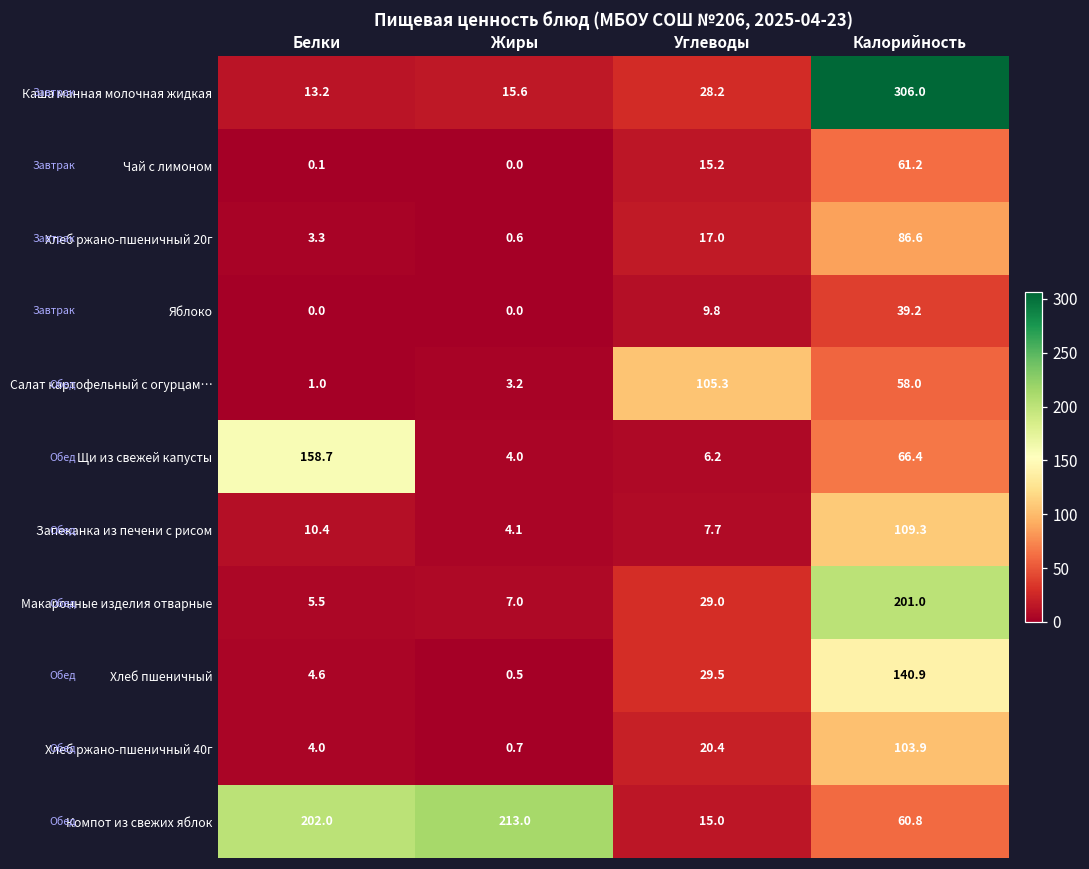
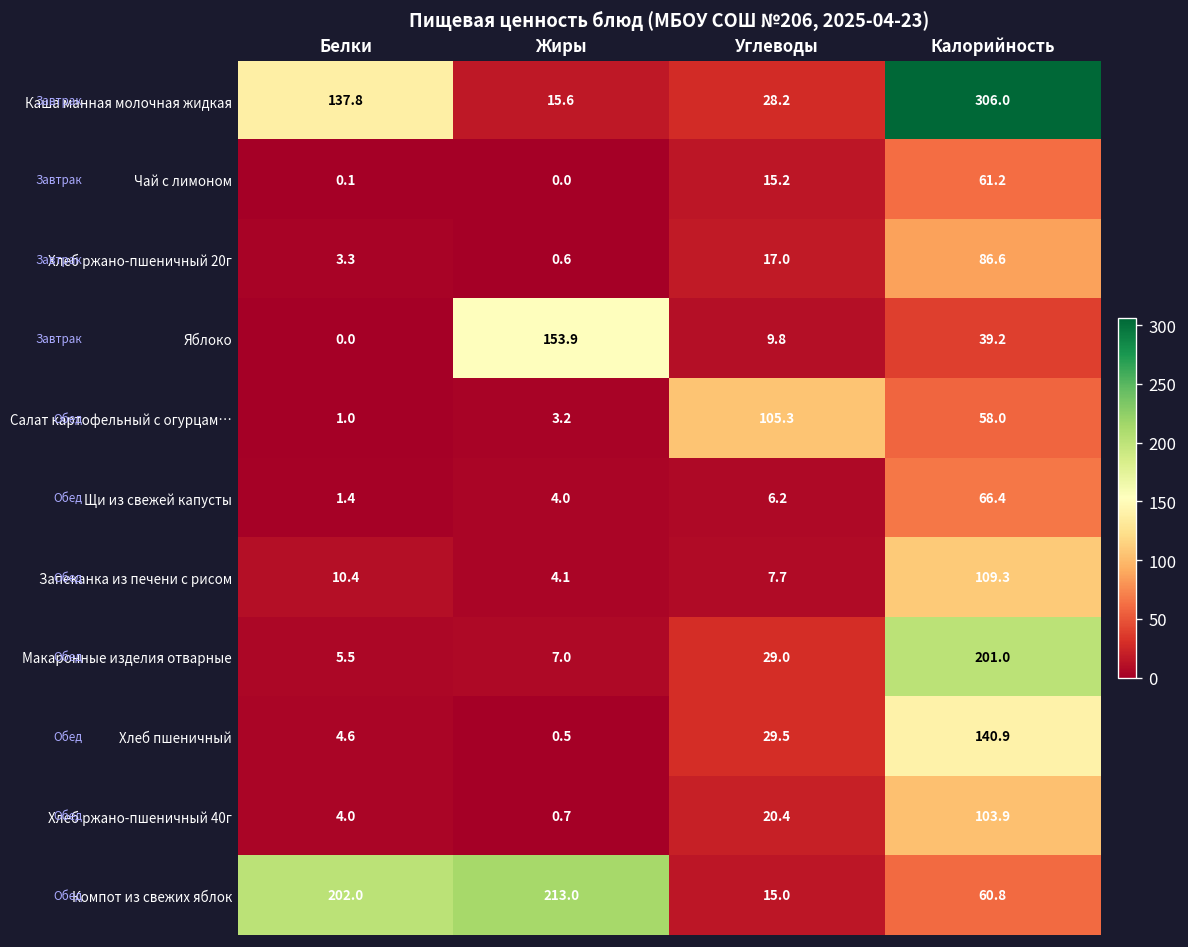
Каша манная молочная жидкая, Белки: 13.2 -> 137.8
Яблоко, Жиры: 0.0 -> 153.9
Щи из свежей капусты, Белки: 158.7 -> 1.4
